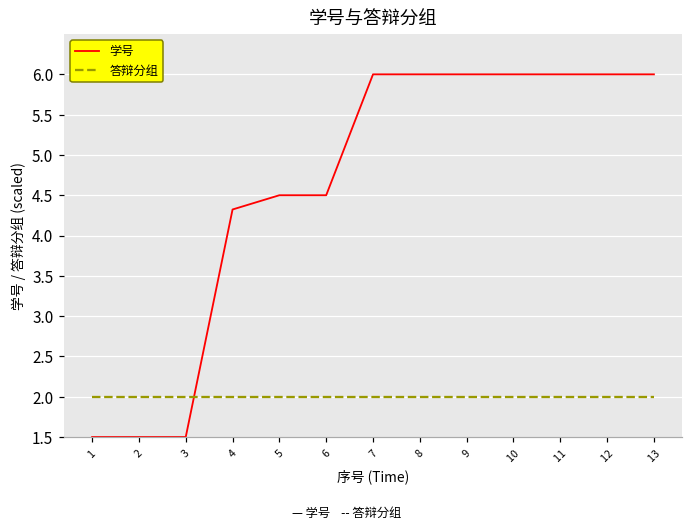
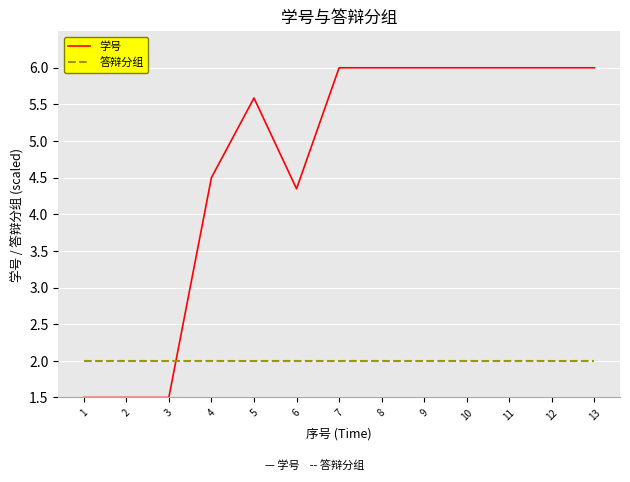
学号, 4: 4.3 -> 4.5
学号, 5: 4.5 -> 5.6
学号, 6: 4.5 -> 4.3
